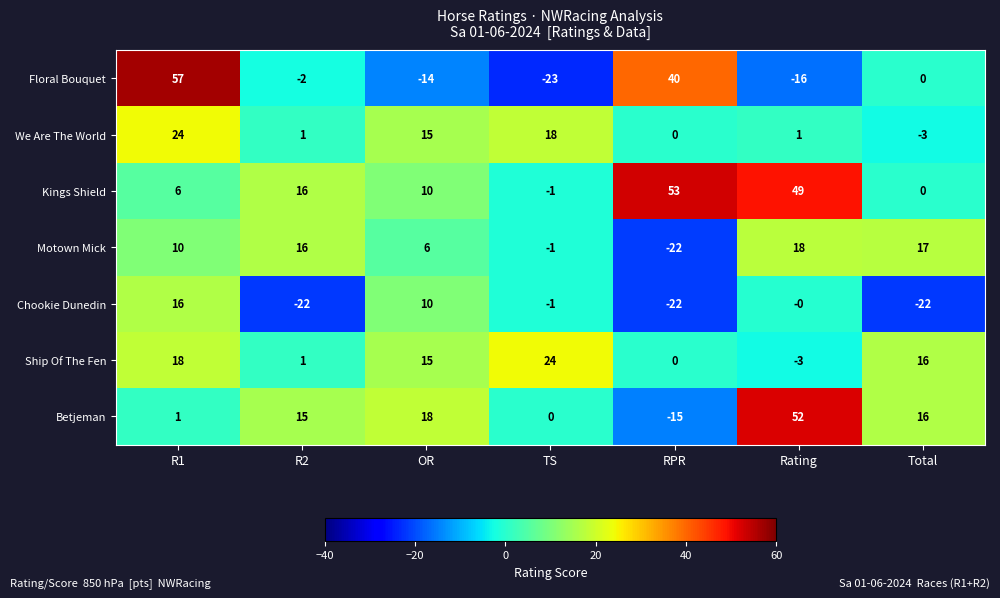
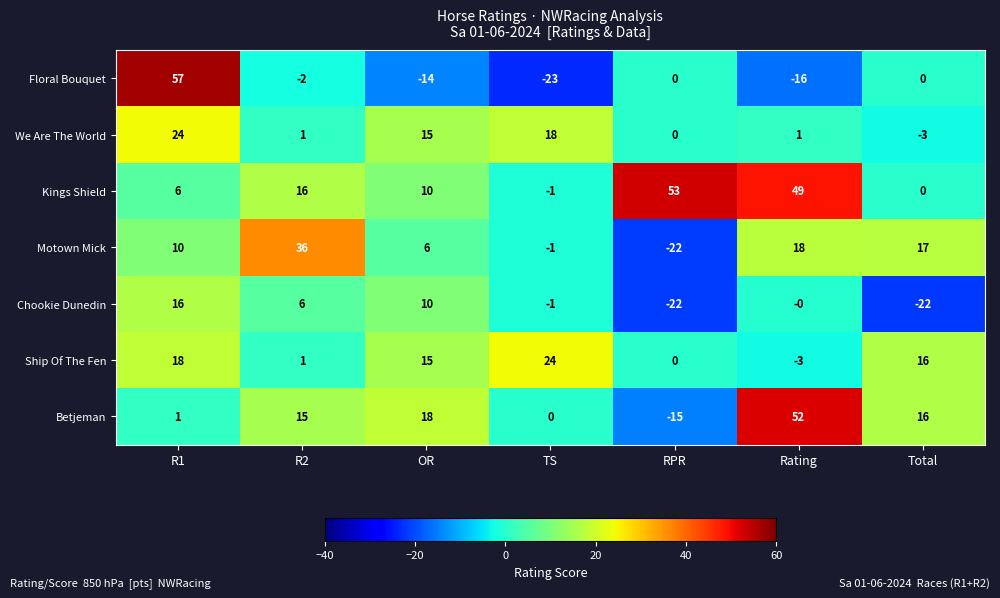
Floral Bouquet, RPR: 40 -> 0
Motown Mick, R2: 16 -> 36
Chookie Dunedin, R2: -22 -> 6
